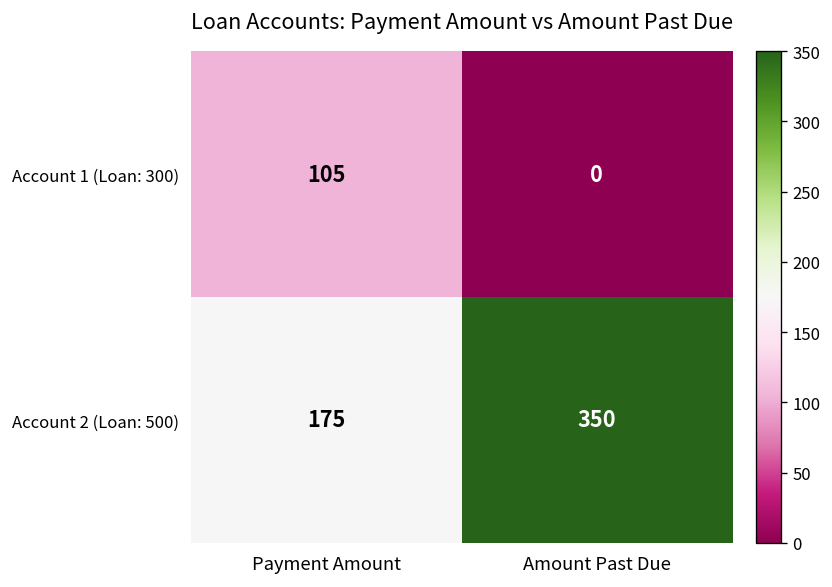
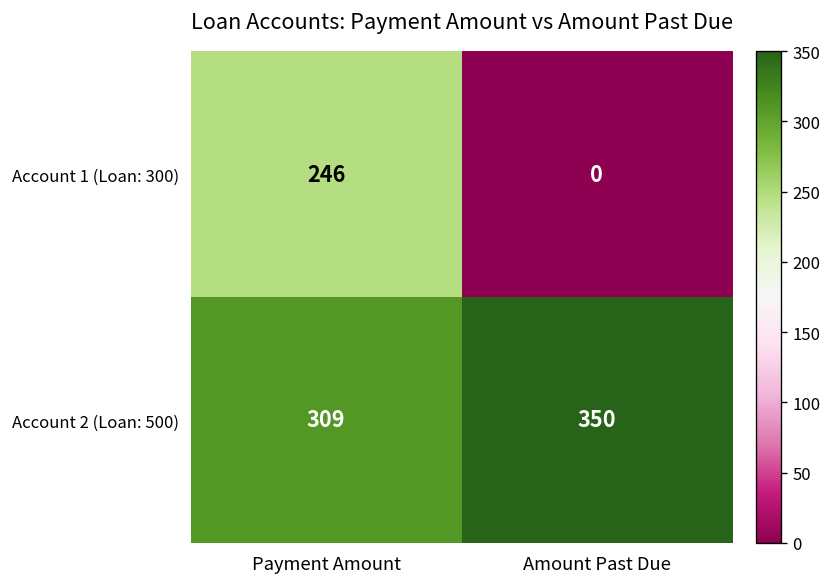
Account 1 (Loan: 300), Payment Amount: 105 -> 246
Account 2 (Loan: 500), Payment Amount: 175 -> 309
